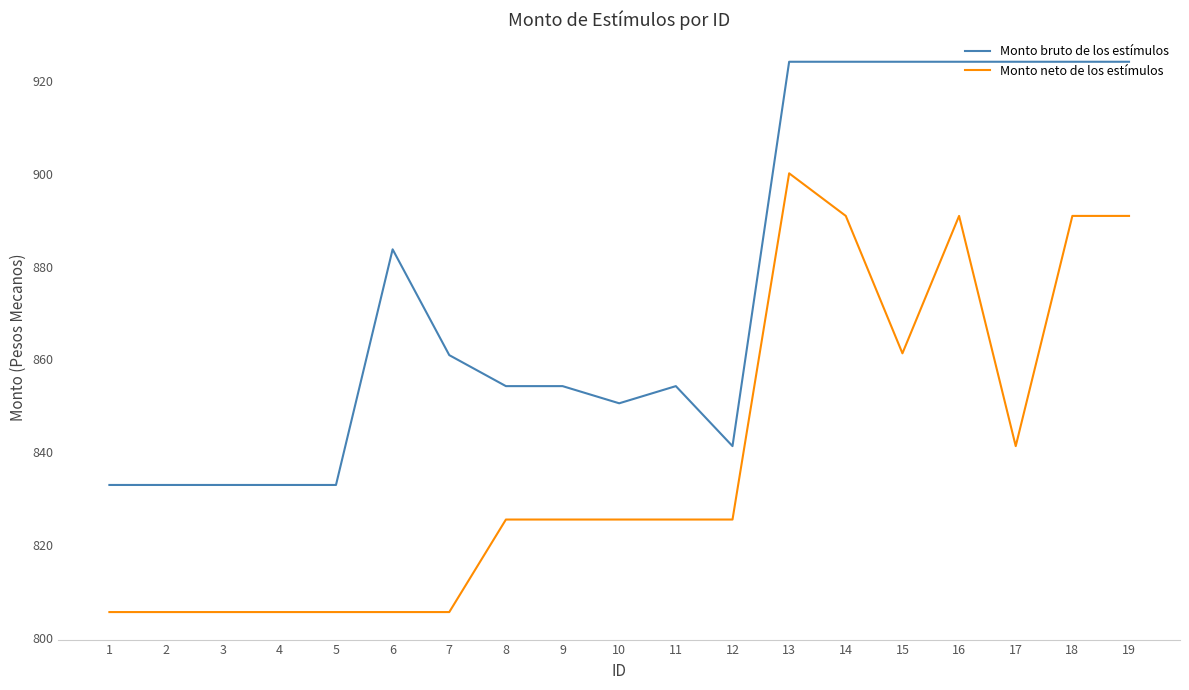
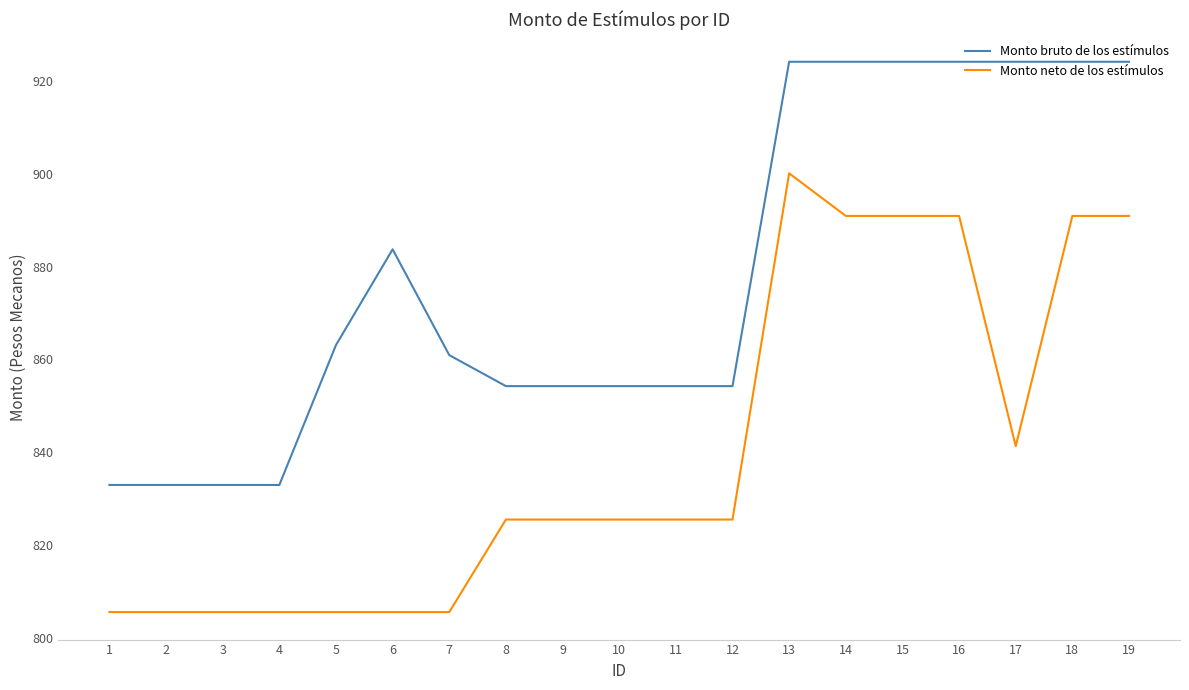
Monto bruto de los estímulos, 5: 833 -> 863
Monto bruto de los estímulos, 10: 851 -> 854
Monto bruto de los estímulos, 12: 841 -> 854
Monto neto de los estímulos, 15: 861 -> 891
